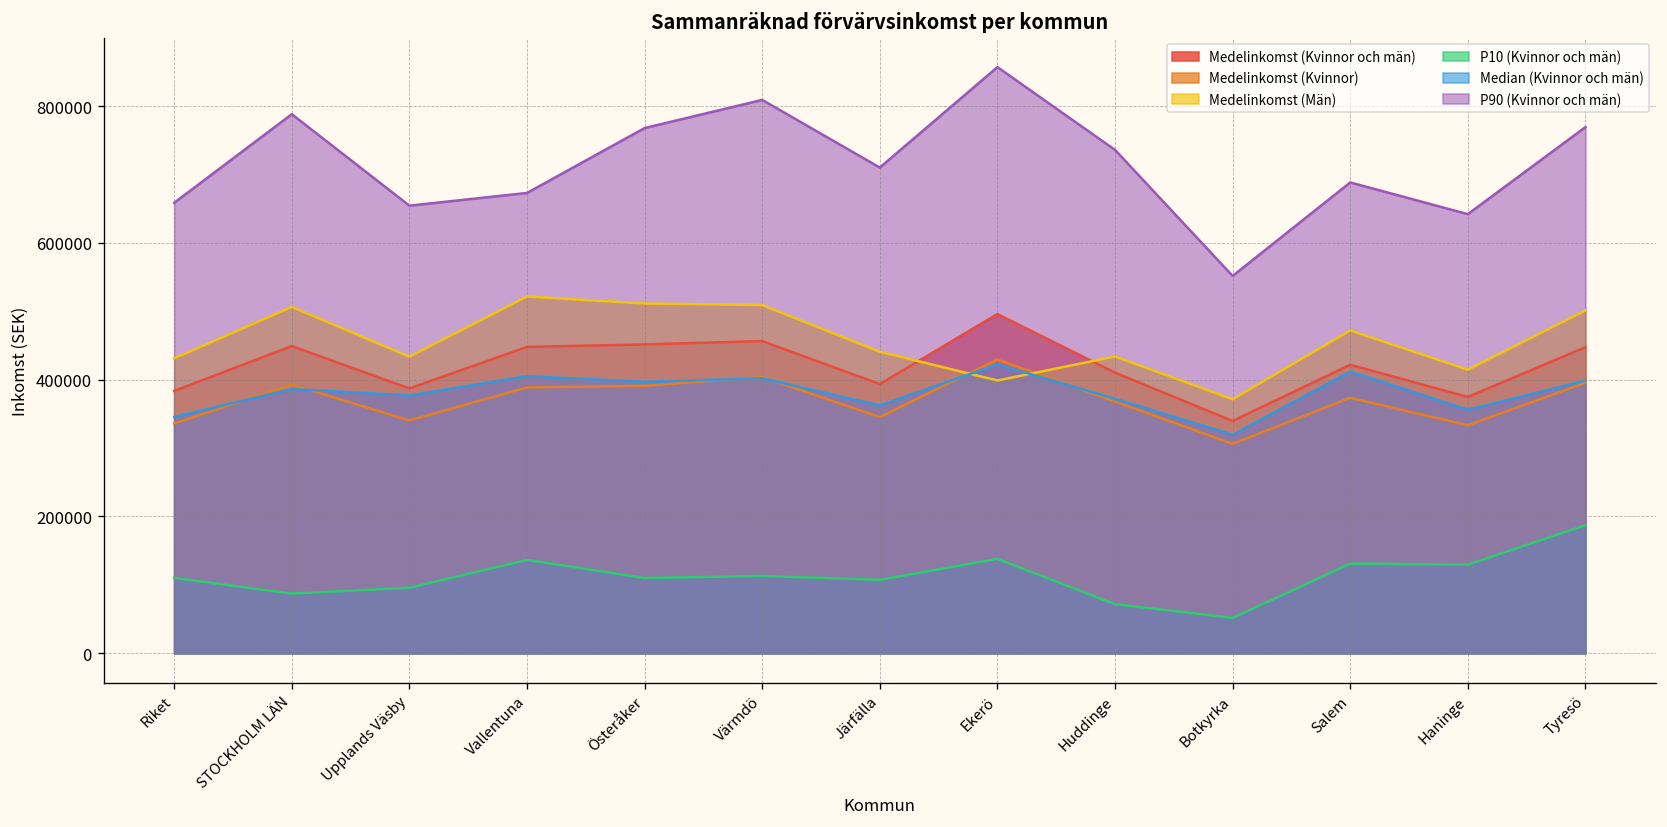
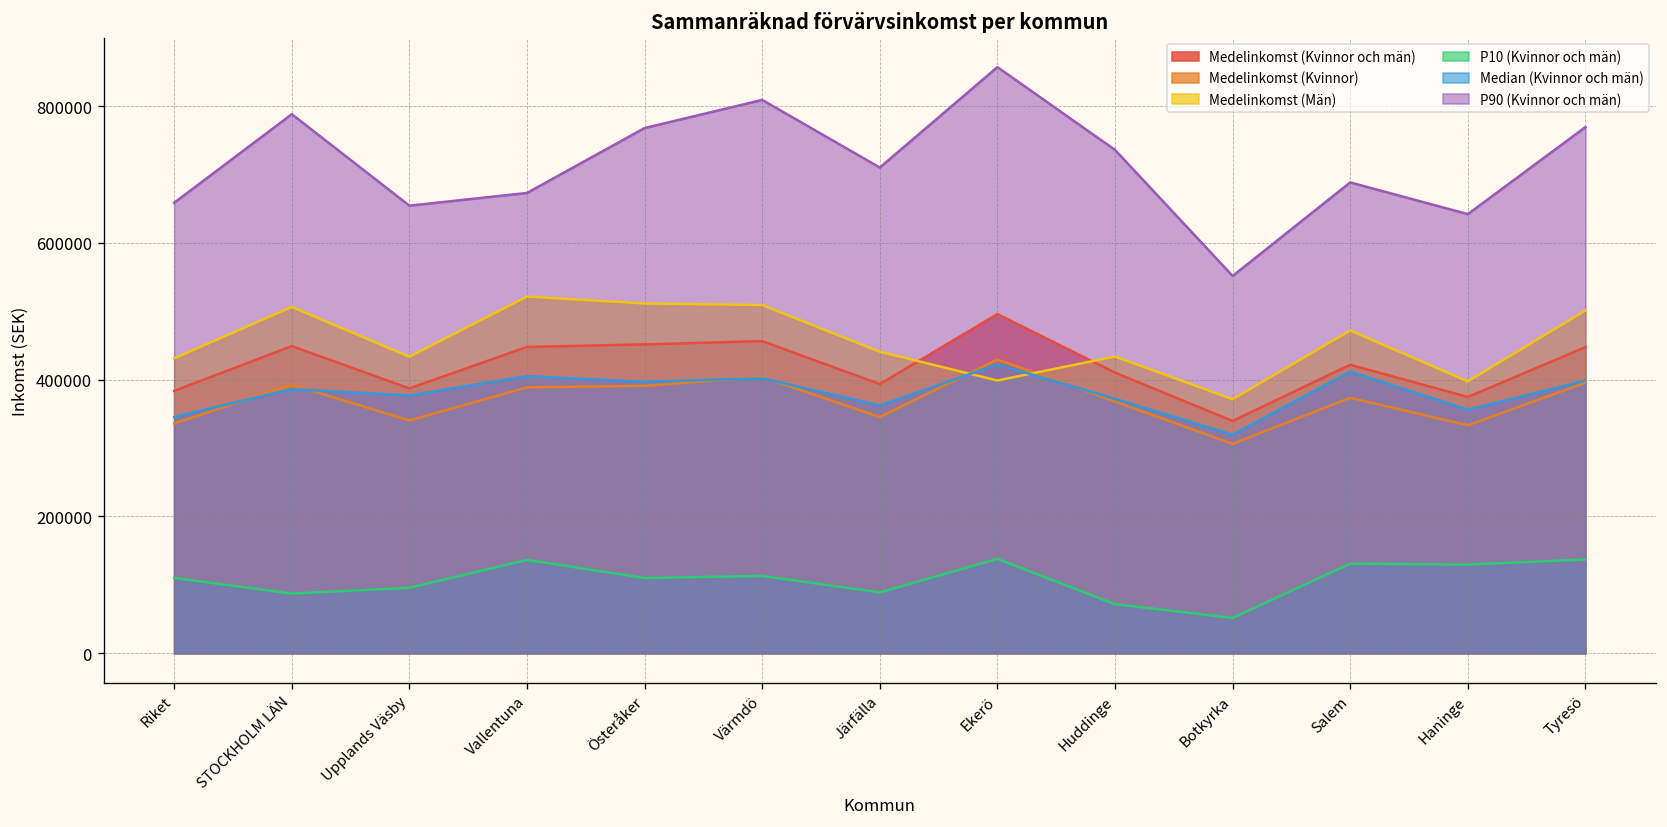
P10 (Kvinnor och män), Järfälla: 110000 -> 90000
Medelinkomst (Män), Haninge: 410000 -> 400000
P10 (Kvinnor och män), Tyresö: 190000 -> 140000
